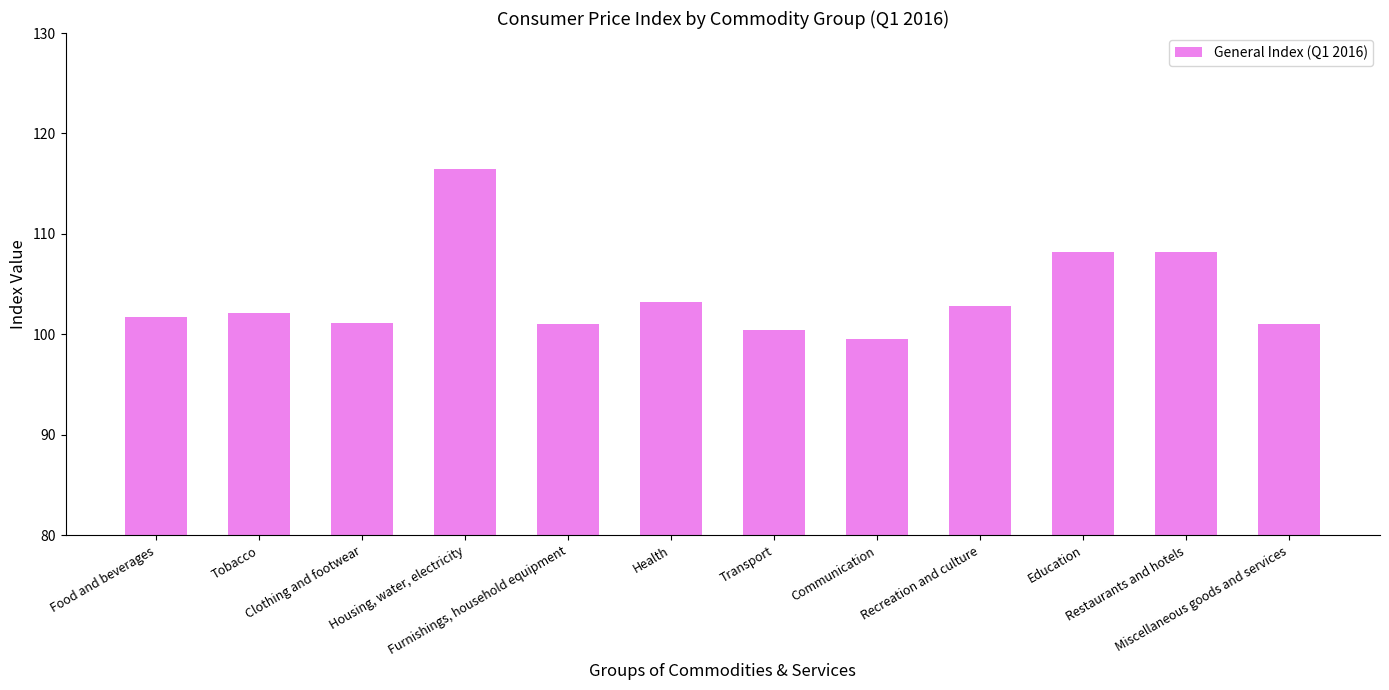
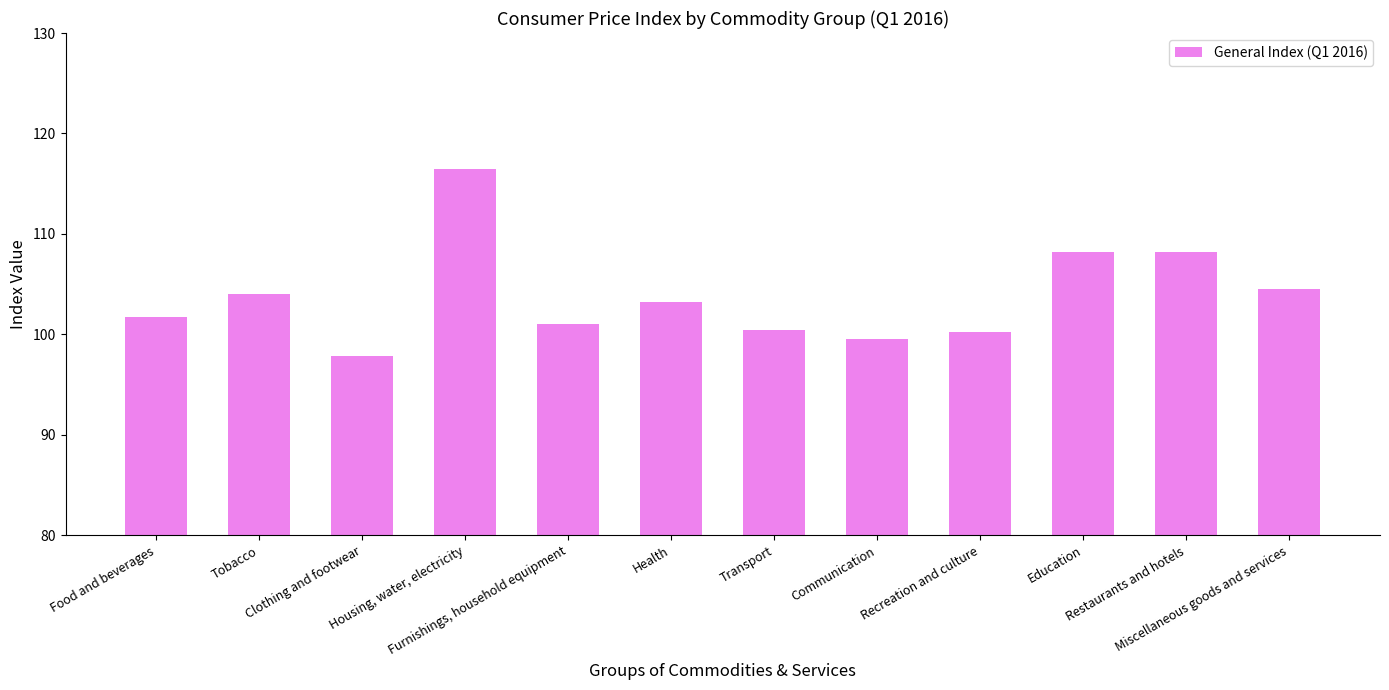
Tobacco: 102.1 -> 104.0
Clothing and footwear: 101.1 -> 97.9
Recreation and culture: 102.8 -> 100.3
Miscellaneous goods and services: 101.0 -> 104.6
